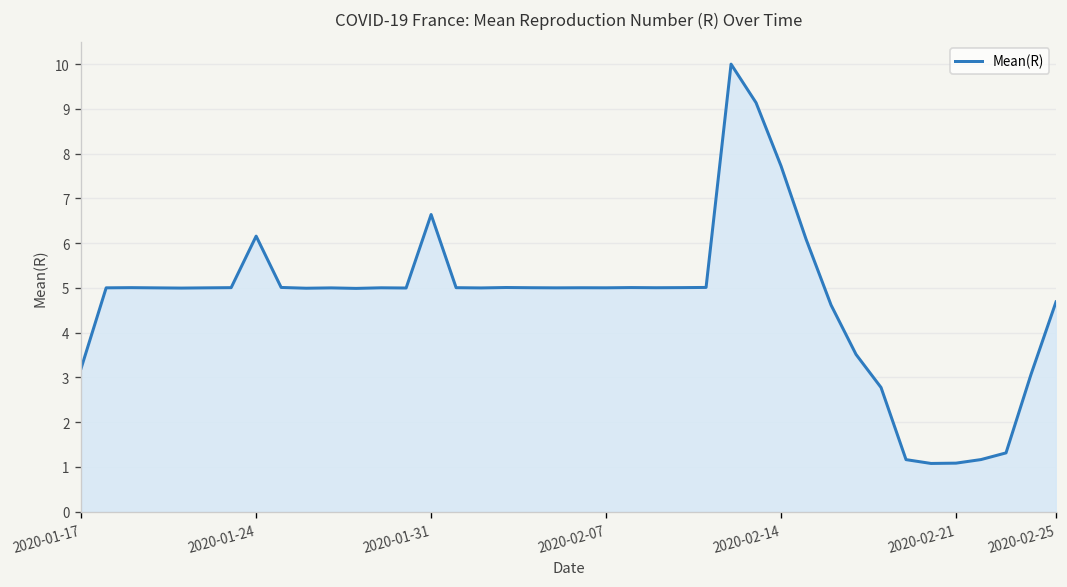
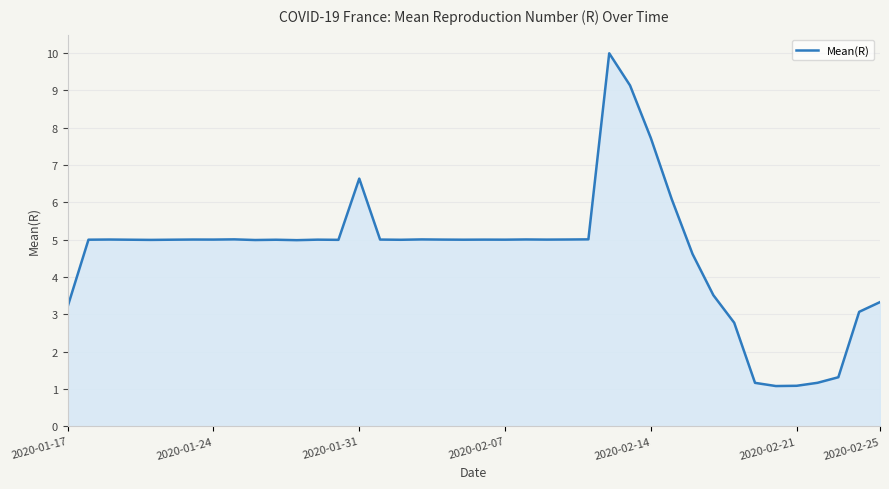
2020-01-24: 6.2 -> 5.0
2020-02-25: 4.7 -> 3.3
